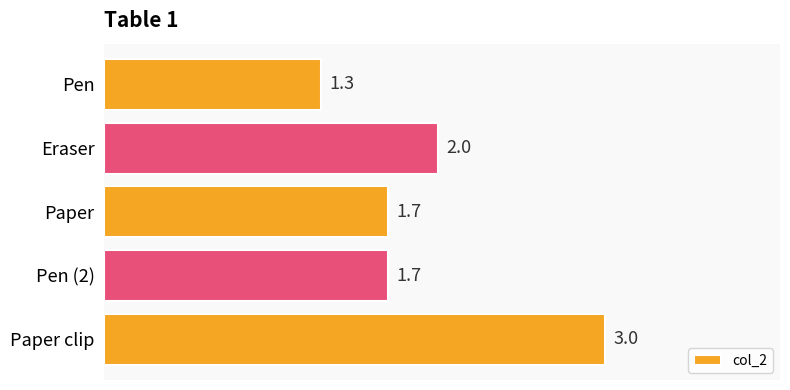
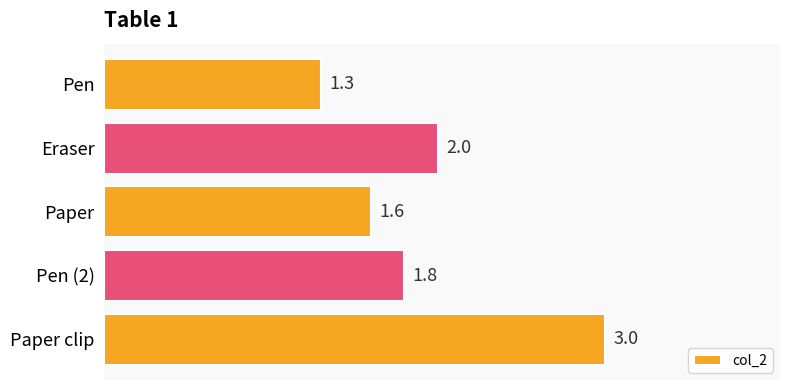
Paper: 1.7 -> 1.6
Pen (2): 1.7 -> 1.8
